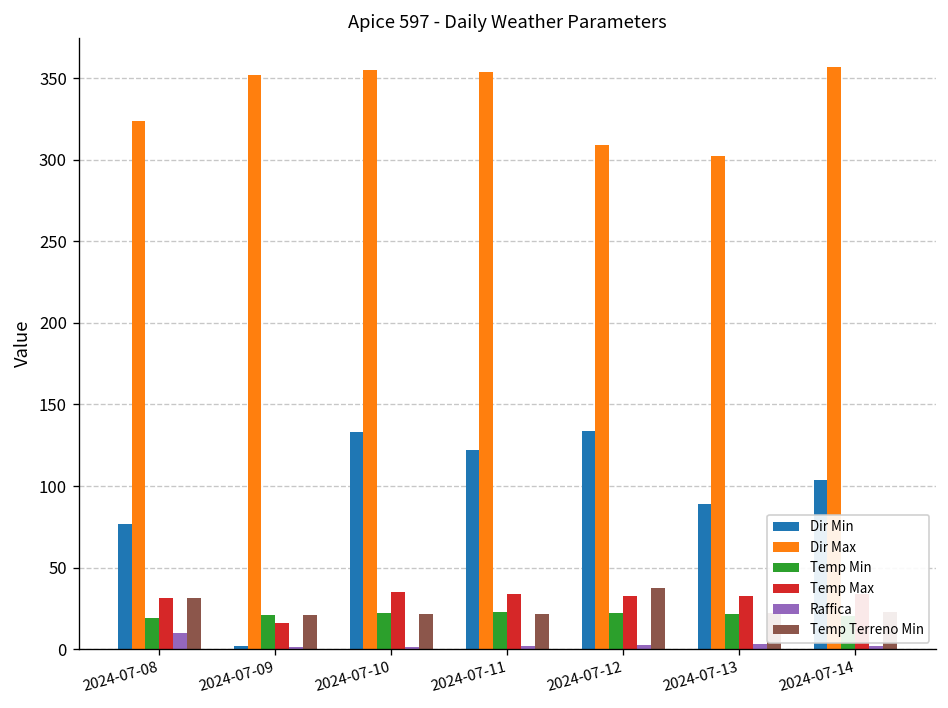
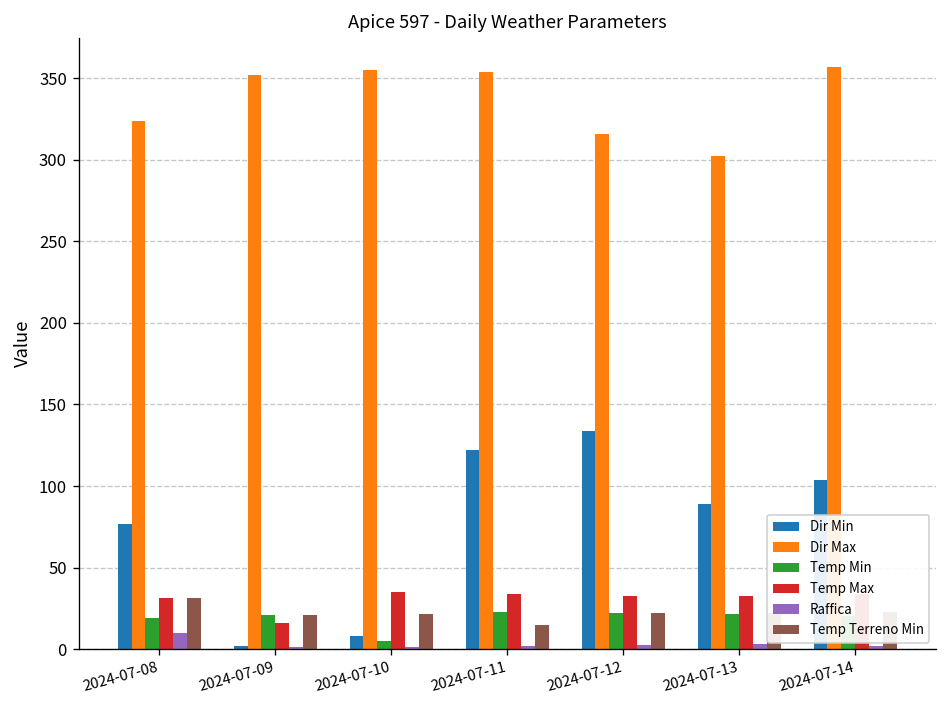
Dir Min, 2024-07-10: 133 -> 8
Temp Min, 2024-07-10: 22 -> 5
Temp Terreno Min, 2024-07-11: 22 -> 15
Dir Max, 2024-07-12: 309 -> 316
Temp Terreno Min, 2024-07-12: 38 -> 22
